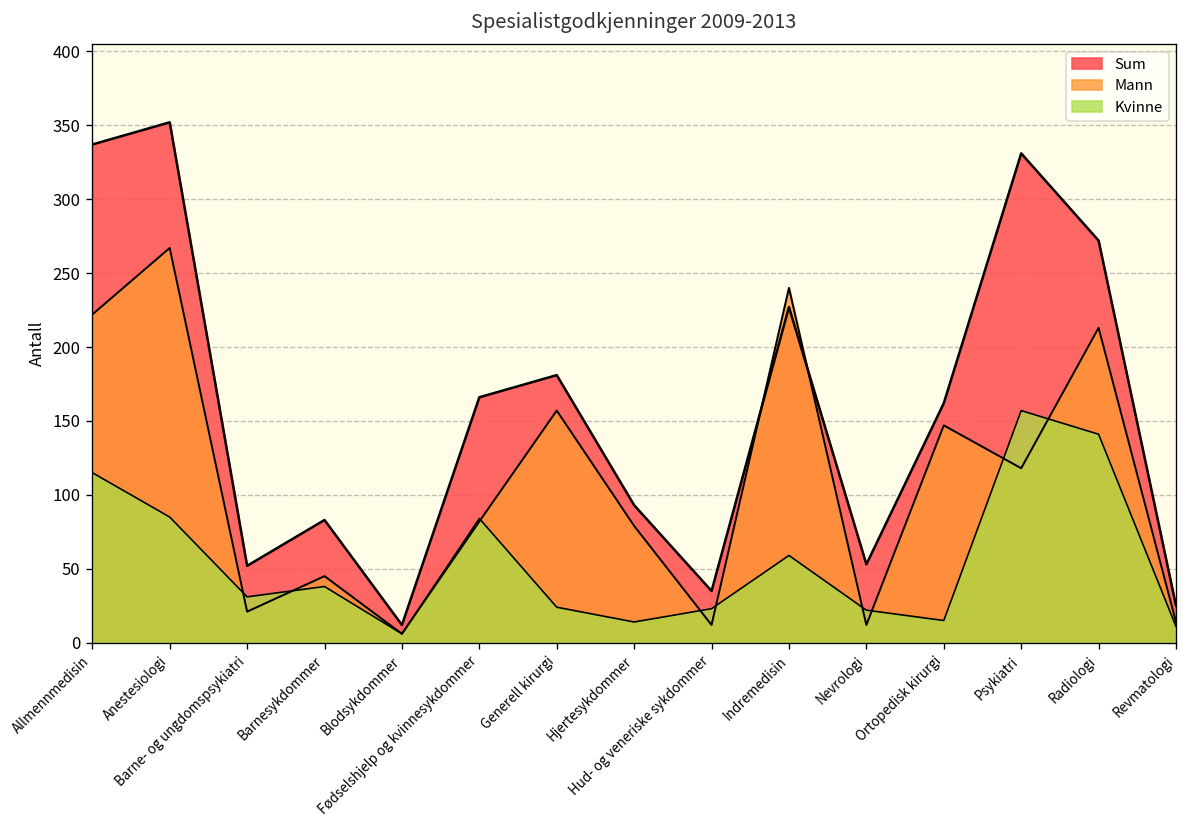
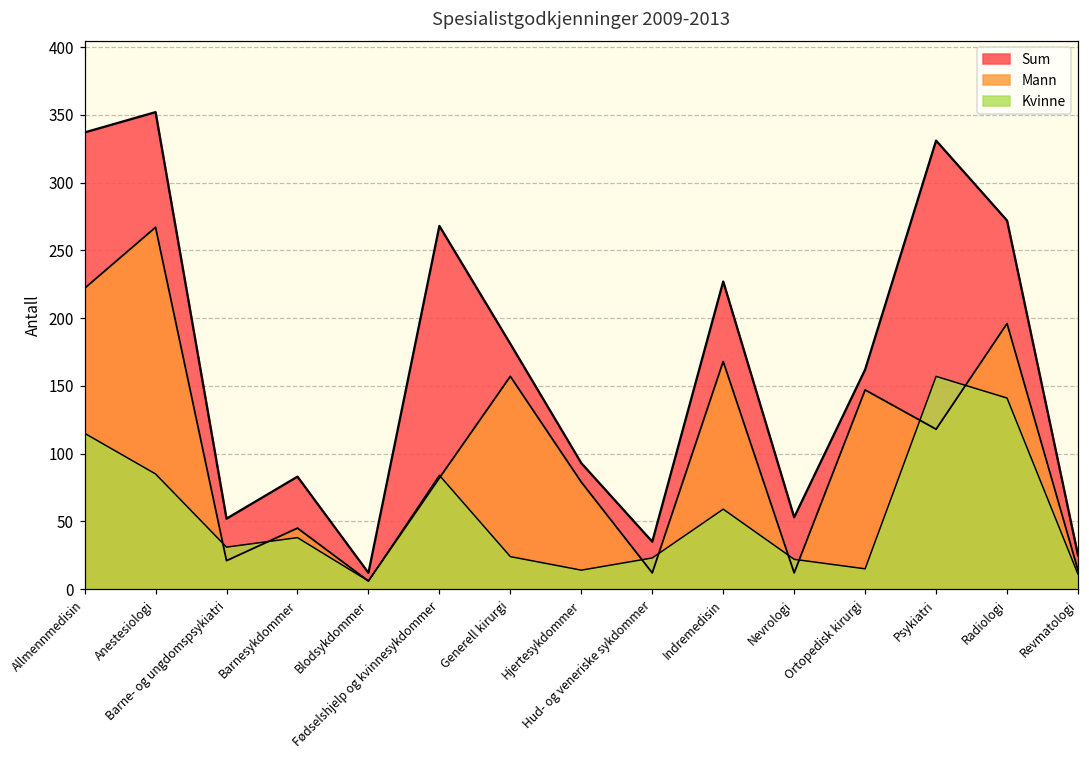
Sum, Fødselshjelp og kvinnesykdommer: 166 -> 268
Mann, Indremedisin: 240 -> 168
Mann, Radiologi: 213 -> 196
